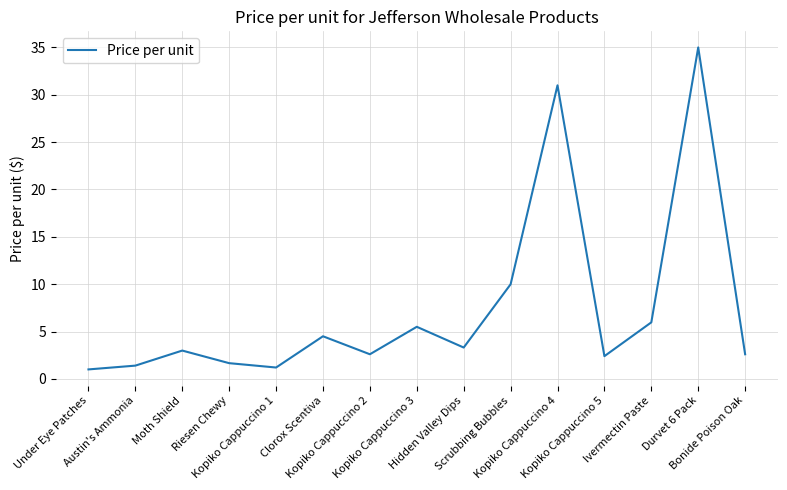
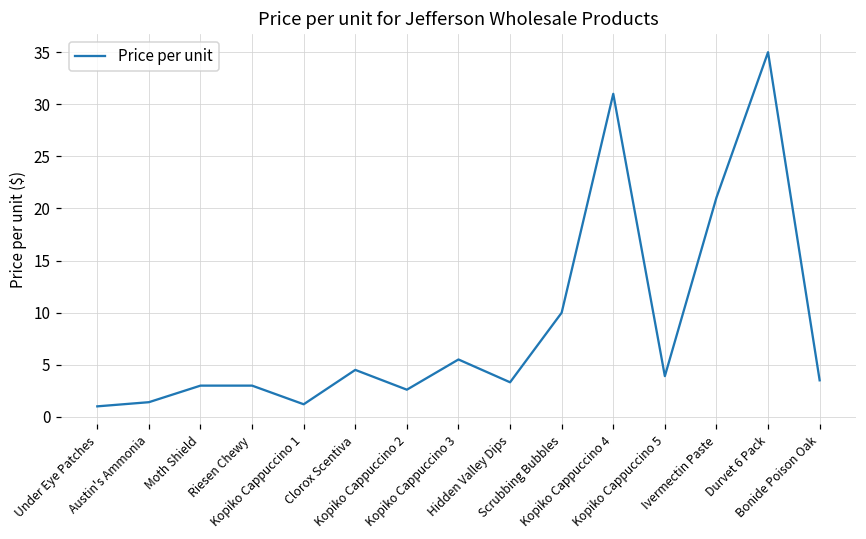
Riesen Chewy: 2 -> 3
Kopiko Cappuccino 5: 2 -> 4
Ivermectin Paste: 6 -> 21
Bonide Poison Oak: 3 -> 4
